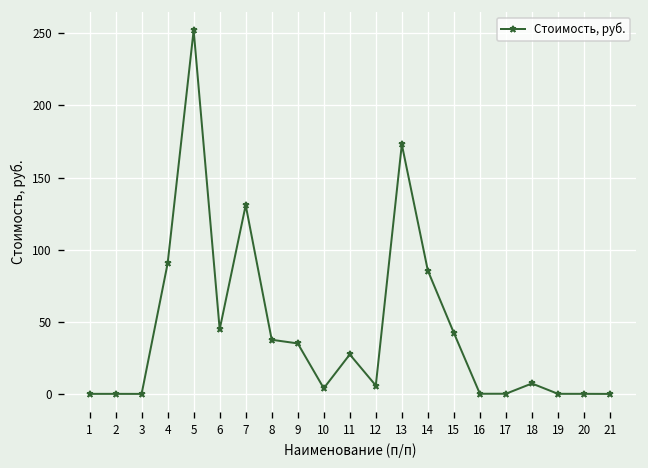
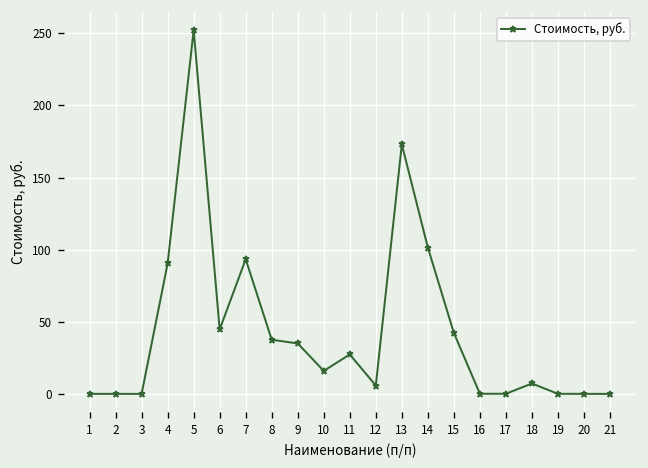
7: 131 -> 93
10: 4 -> 16
14: 85 -> 101
